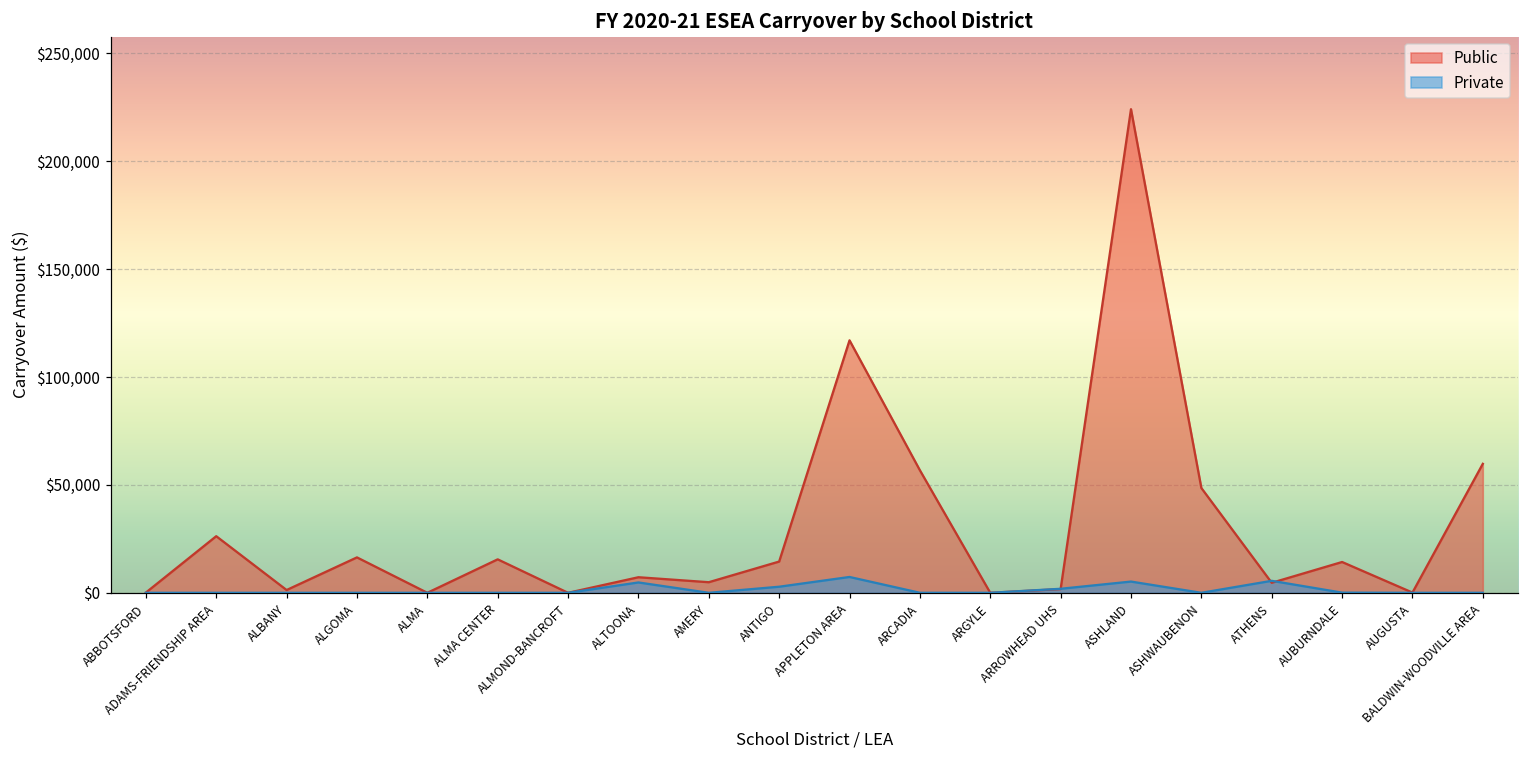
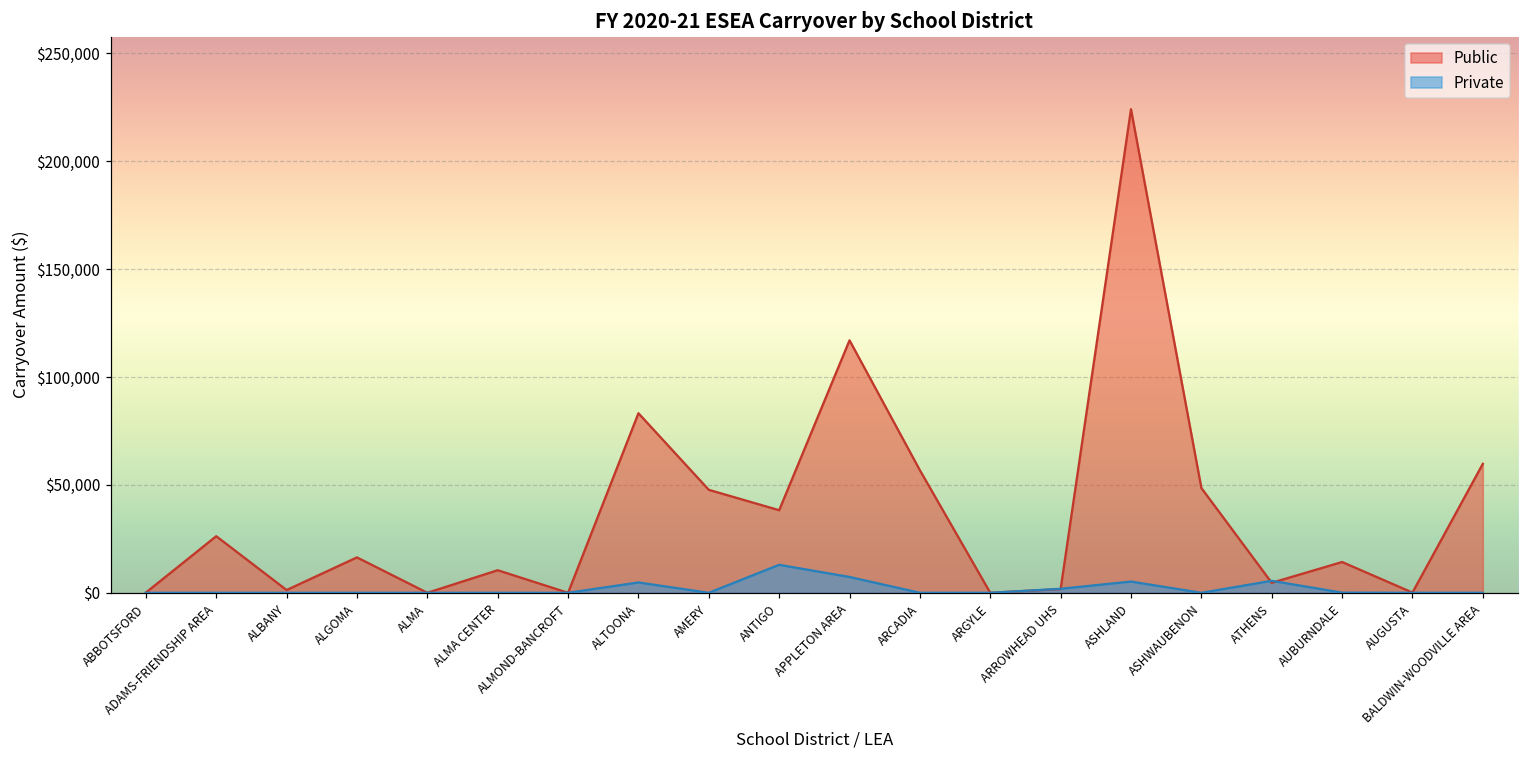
Public, ALMA CENTER: $16,000 -> $10,000
Public, ALTOONA: $7,000 -> $83,000
Public, AMERY: $5,000 -> $48,000
Public, ANTIGO: $14,000 -> $38,000
Private, ANTIGO: $3,000 -> $13,000
